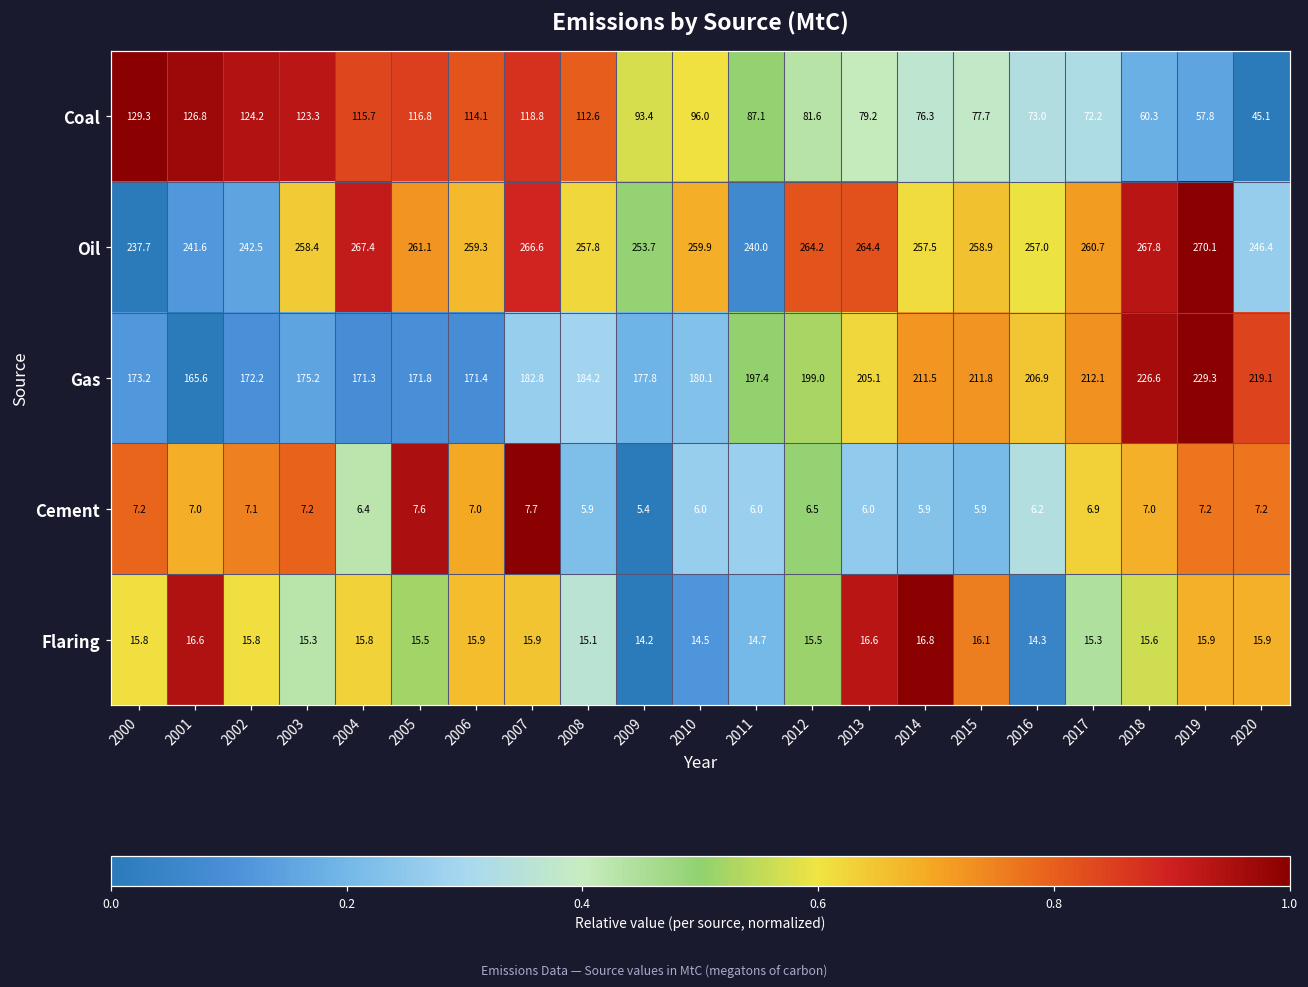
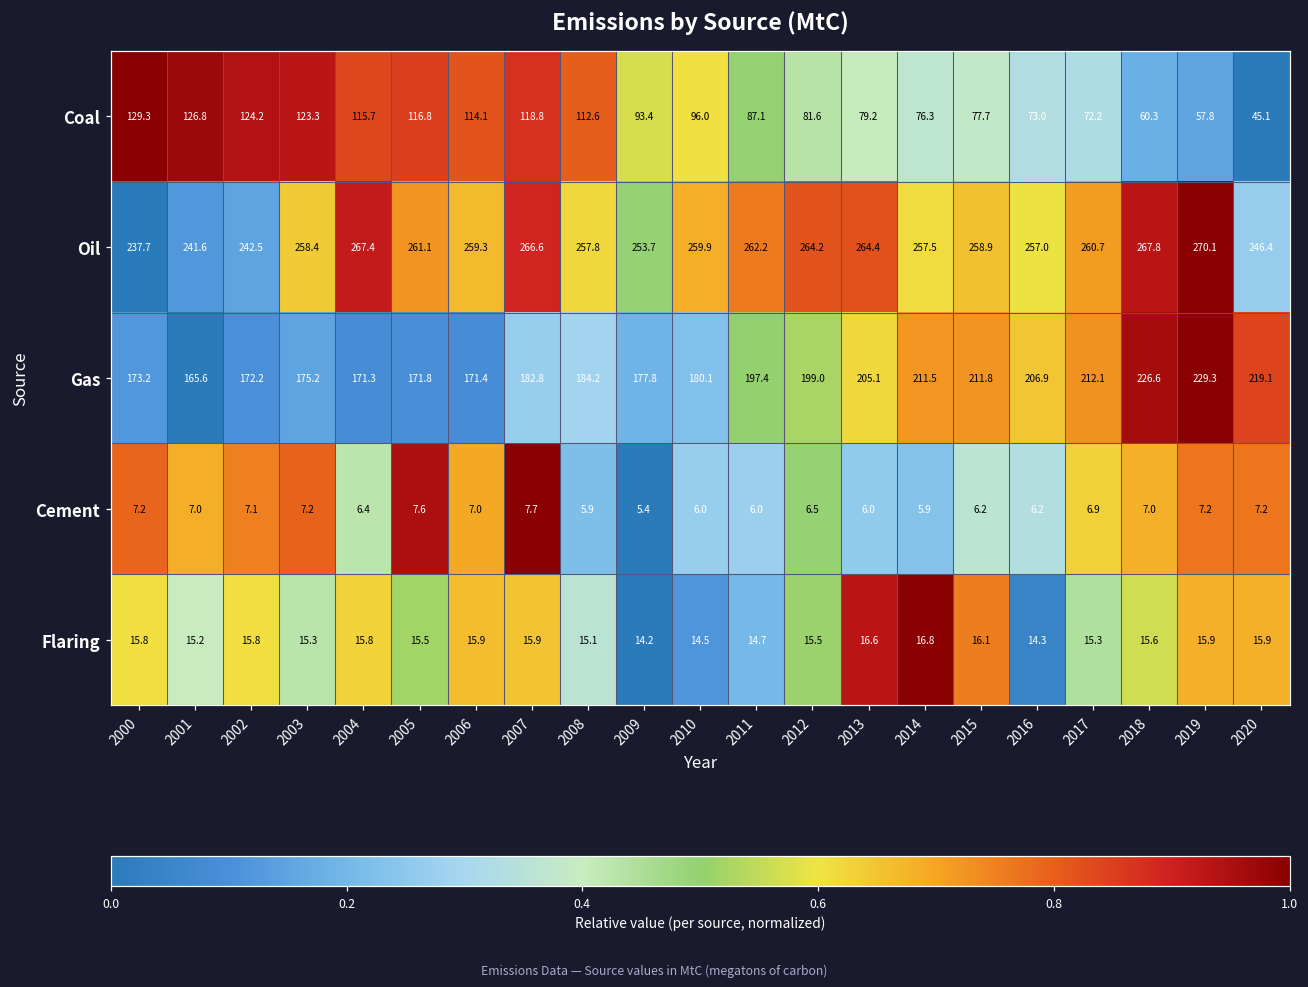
Oil, 2011: 240.0 -> 262.2
Cement, 2015: 5.9 -> 6.2
Flaring, 2001: 16.6 -> 15.2
